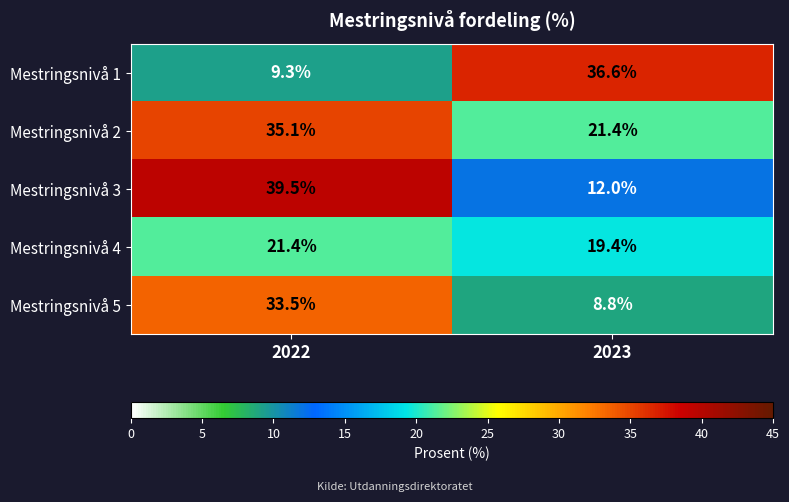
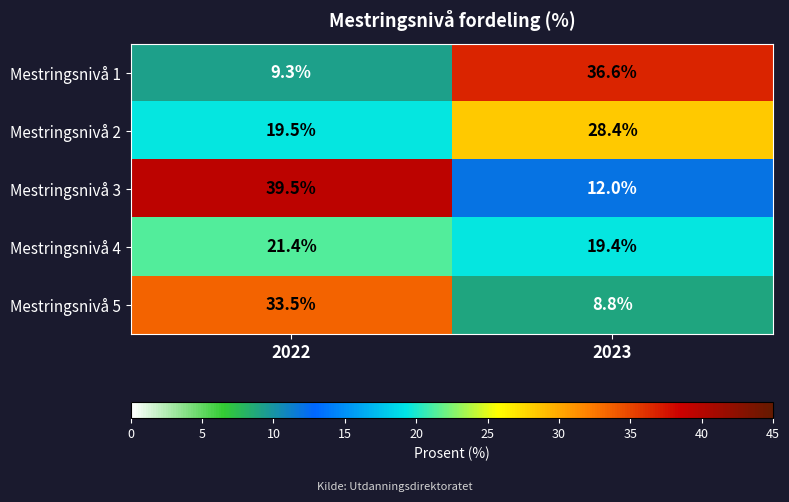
Mestringsnivå 2, 2022: 35.1% -> 19.5%
Mestringsnivå 2, 2023: 21.4% -> 28.4%
